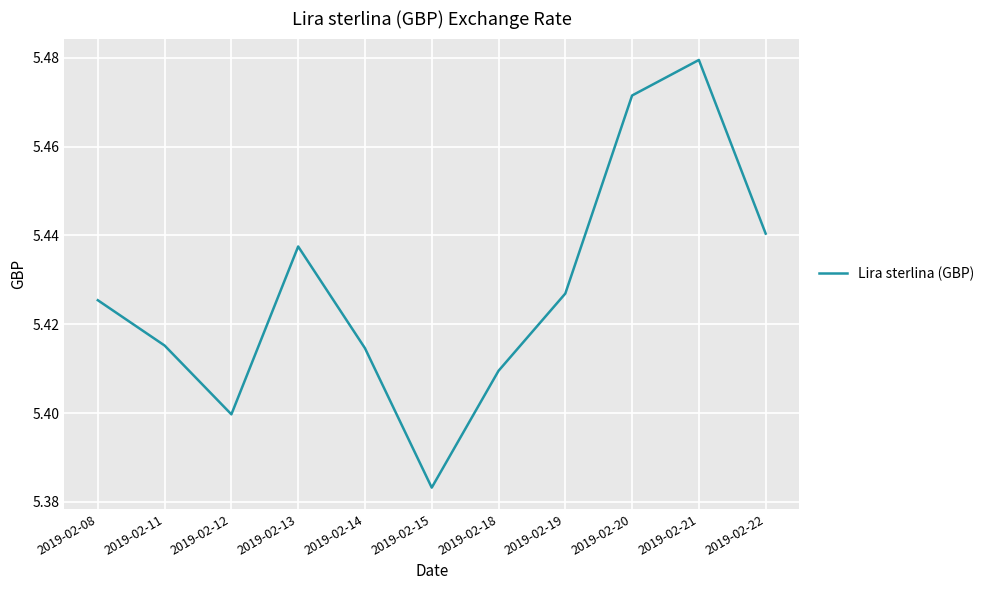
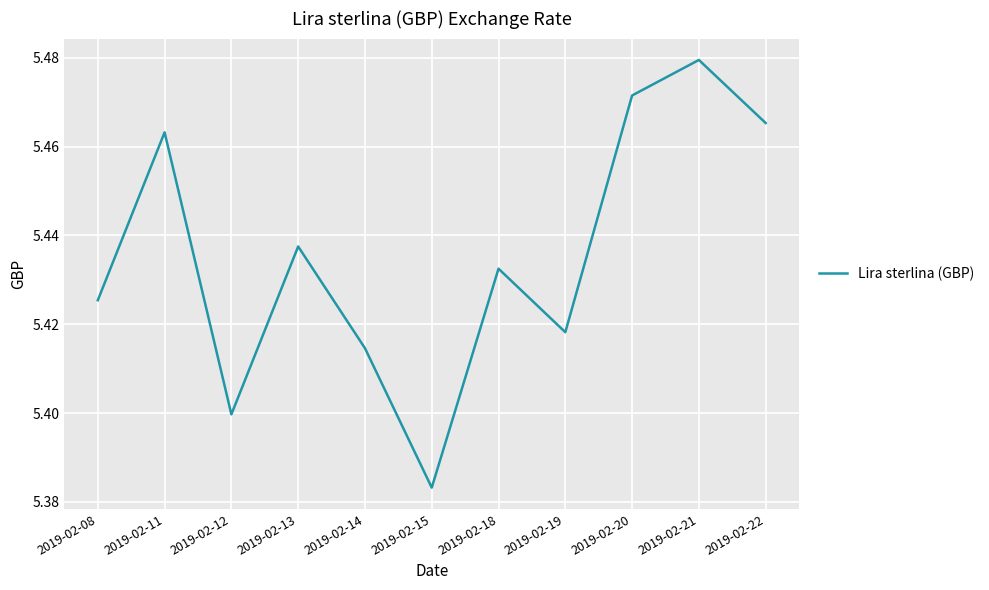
2019-02-11: 5.415 -> 5.463
2019-02-18: 5.410 -> 5.433
2019-02-19: 5.427 -> 5.418
2019-02-22: 5.440 -> 5.465
